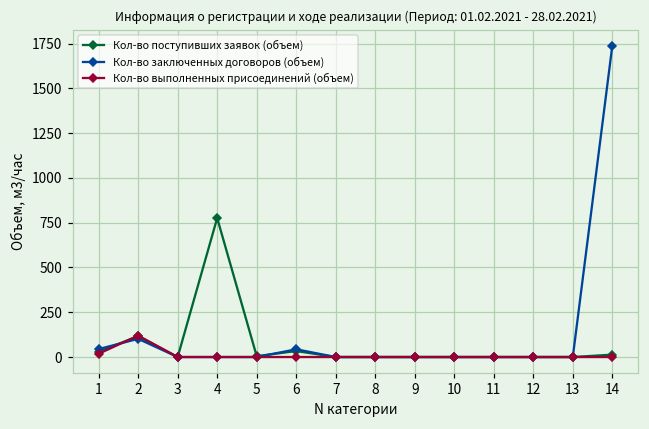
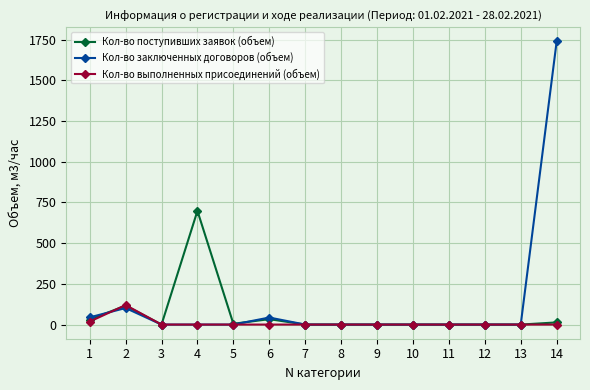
Кол-во поступивших заявок (объем), 4: 780 -> 700
